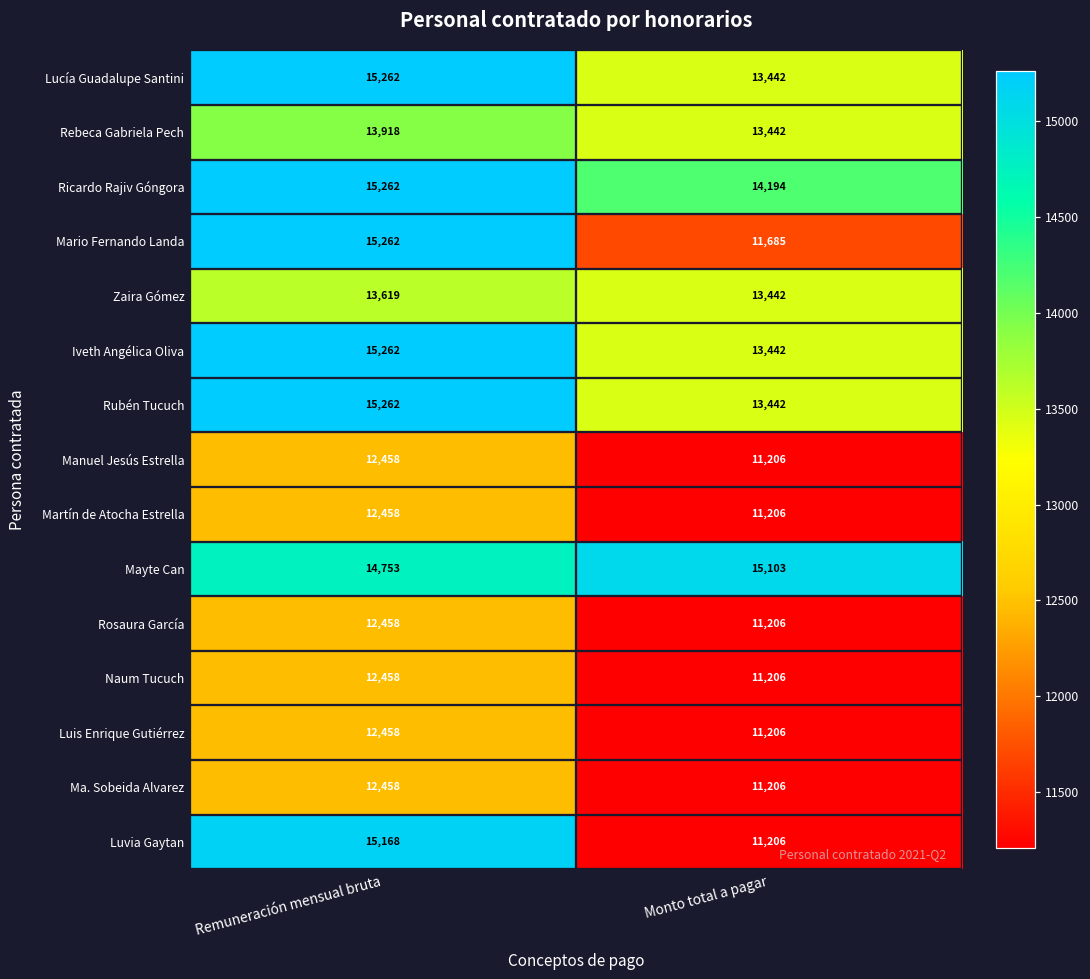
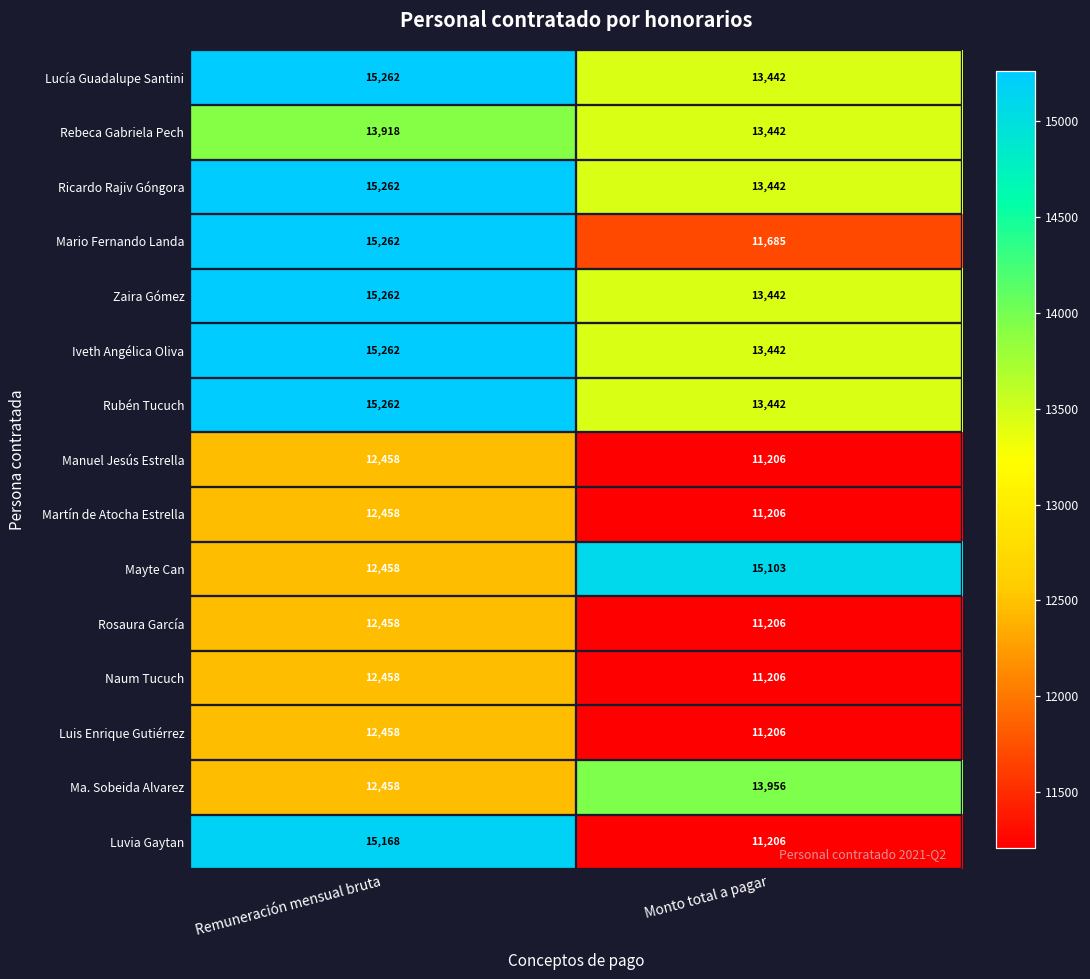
Ricardo Rajiv Góngora, Monto total a pagar: 14,194 -> 13,442
Zaira Gómez, Remuneración mensual bruta: 13,619 -> 15,262
Mayte Can, Remuneración mensual bruta: 14,753 -> 12,458
Ma. Sobeida Alvarez, Monto total a pagar: 11,206 -> 13,956
